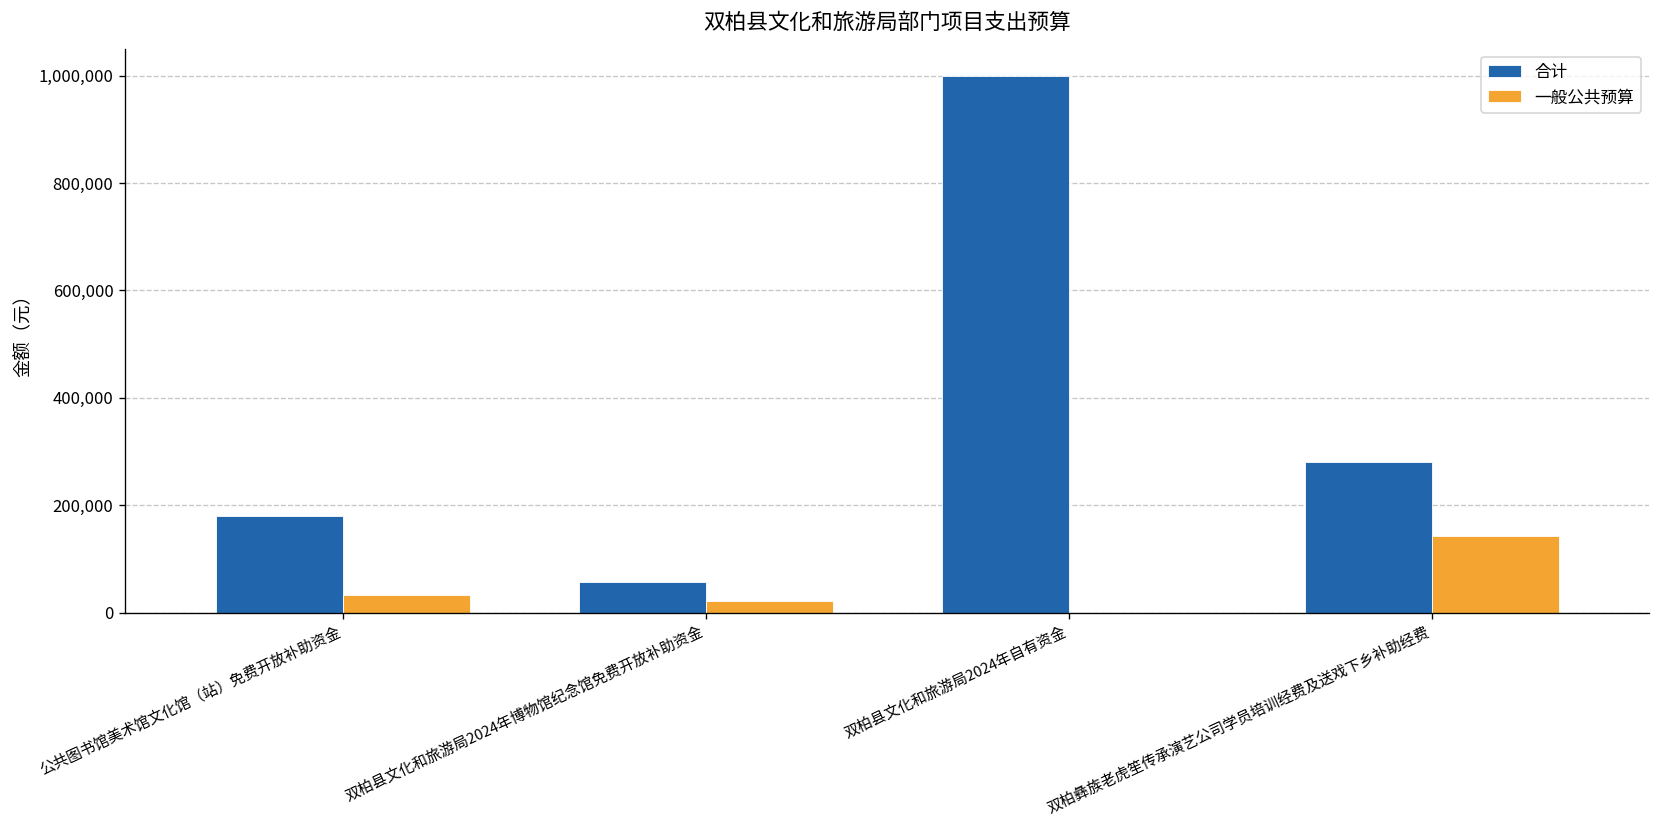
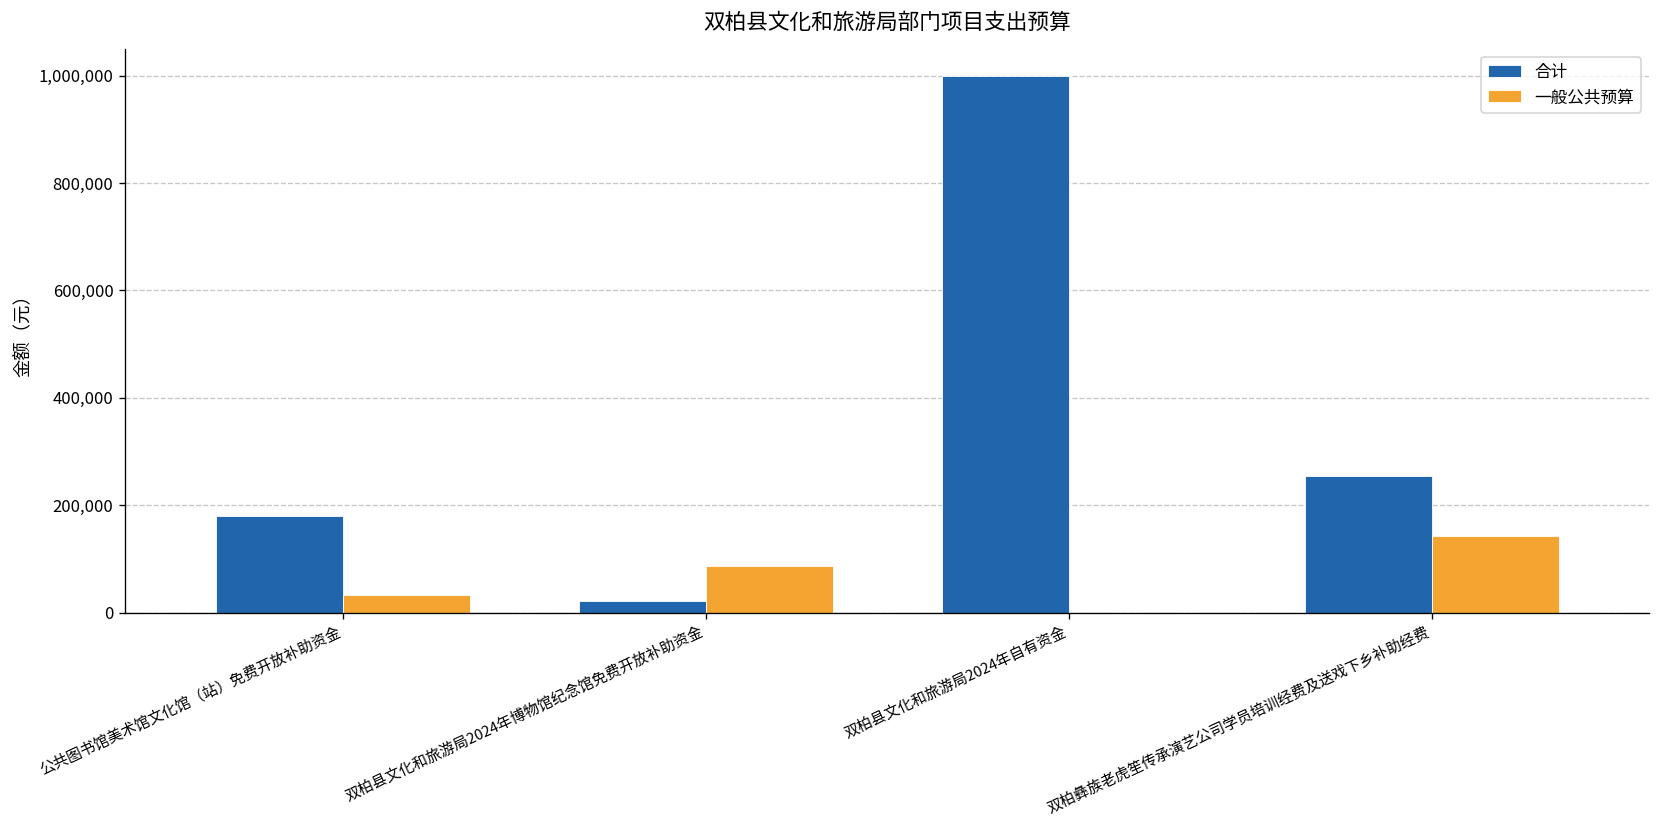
合计, 双柏县文化和旅游局2024年博物馆纪念馆免费开放补助资金: 60,000 -> 20,000
一般公共预算, 双柏县文化和旅游局2024年博物馆纪念馆免费开放补助资金: 20,000 -> 90,000
合计, 双柏彝族老虎笙传承演艺公司学员培训经费及送戏下乡补助经费: 280,000 -> 250,000
